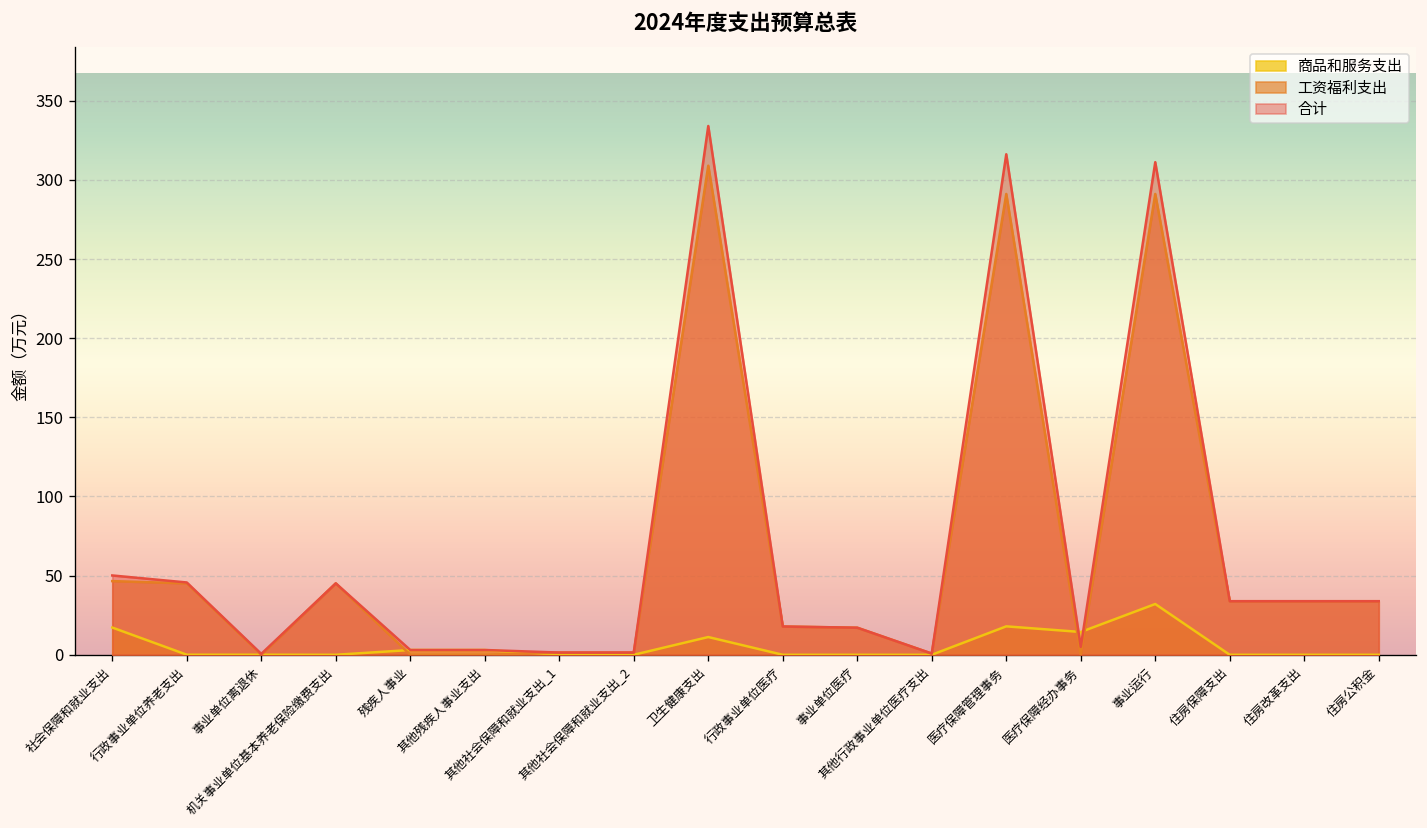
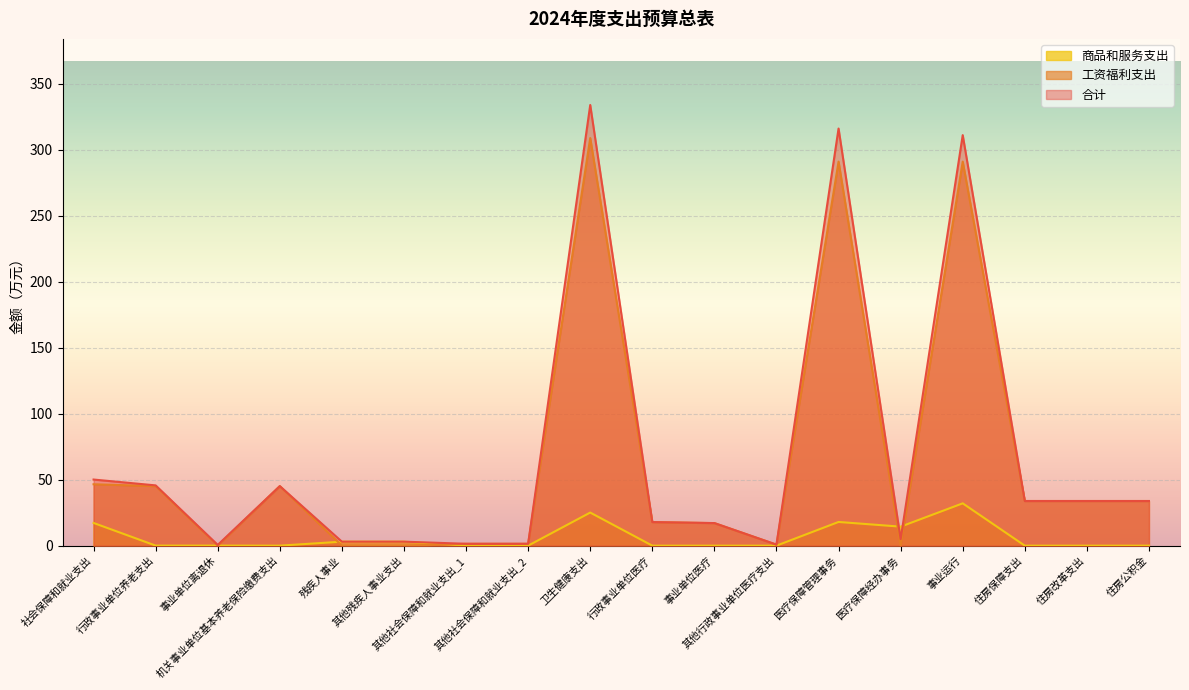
商品和服务支出, 卫生健康支出: 11 -> 25
